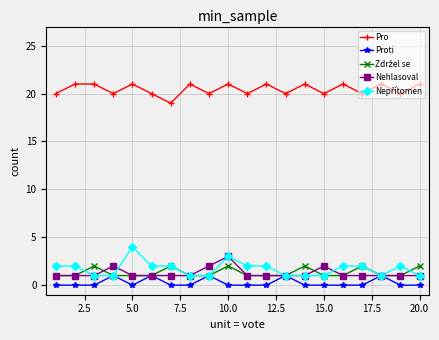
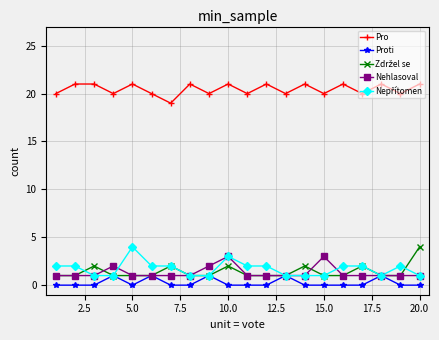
Nehlasoval, 15.0: 2 -> 3
Zdržel se, 20.0: 2 -> 4
